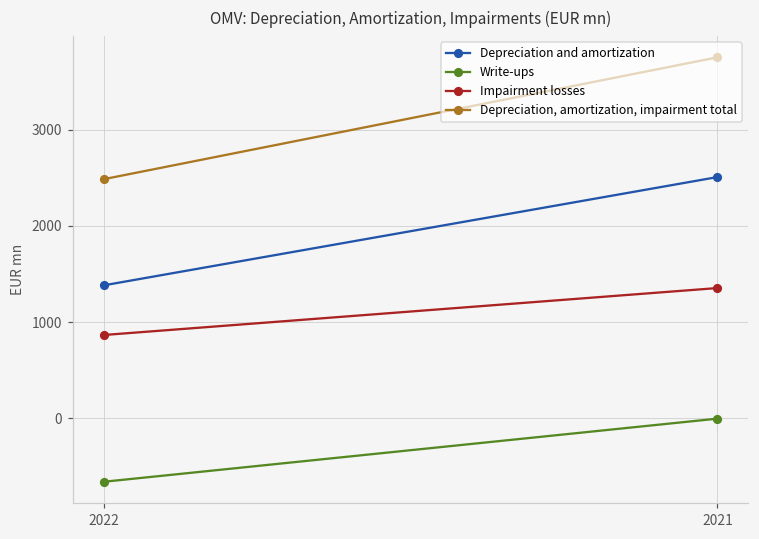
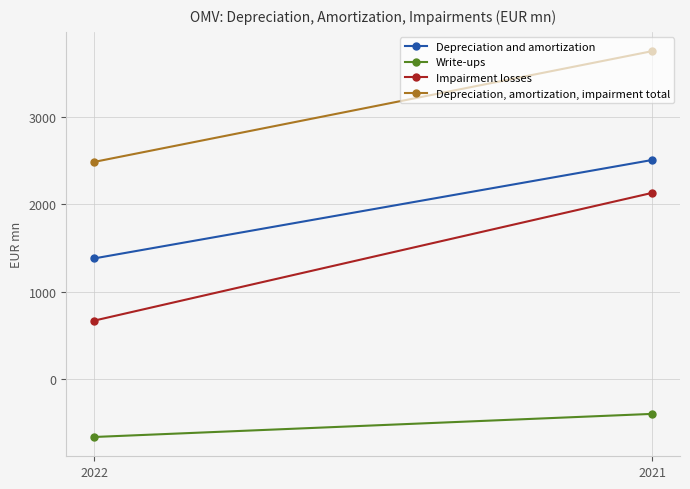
Impairment losses, 2022: 900 -> 700
Write-ups, 2021: 0 -> -400
Impairment losses, 2021: 1400 -> 2100
